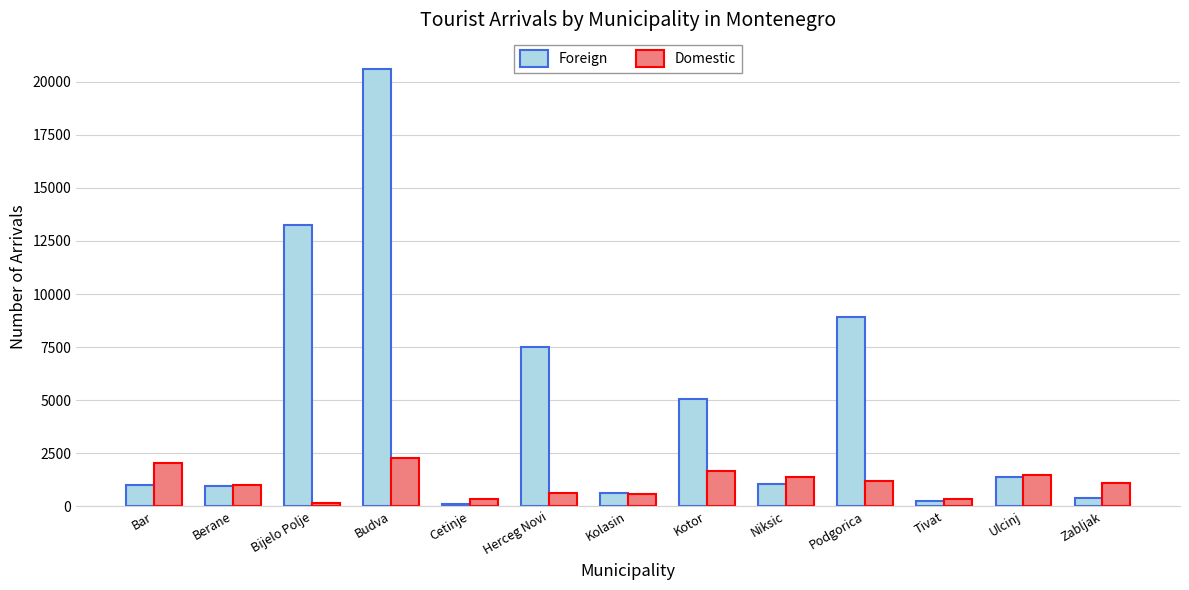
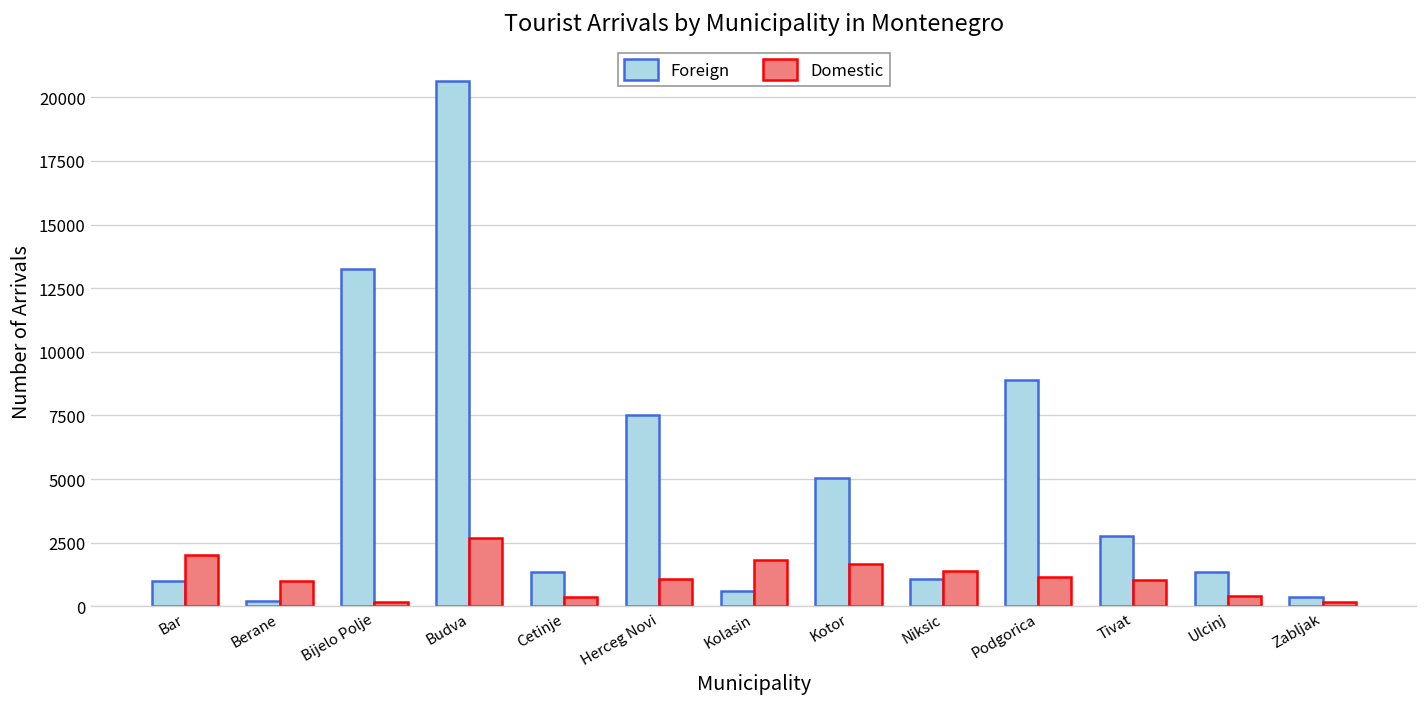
Foreign, Berane: 900 -> 200
Domestic, Budva: 2300 -> 2700
Foreign, Cetinje: 100 -> 1400
Domestic, Herceg Novi: 600 -> 1100
Domestic, Kolasin: 600 -> 1800
Foreign, Tivat: 200 -> 2800
Domestic, Tivat: 300 -> 1000
Domestic, Ulcinj: 1500 -> 400
Domestic, Zabljak: 1100 -> 200
